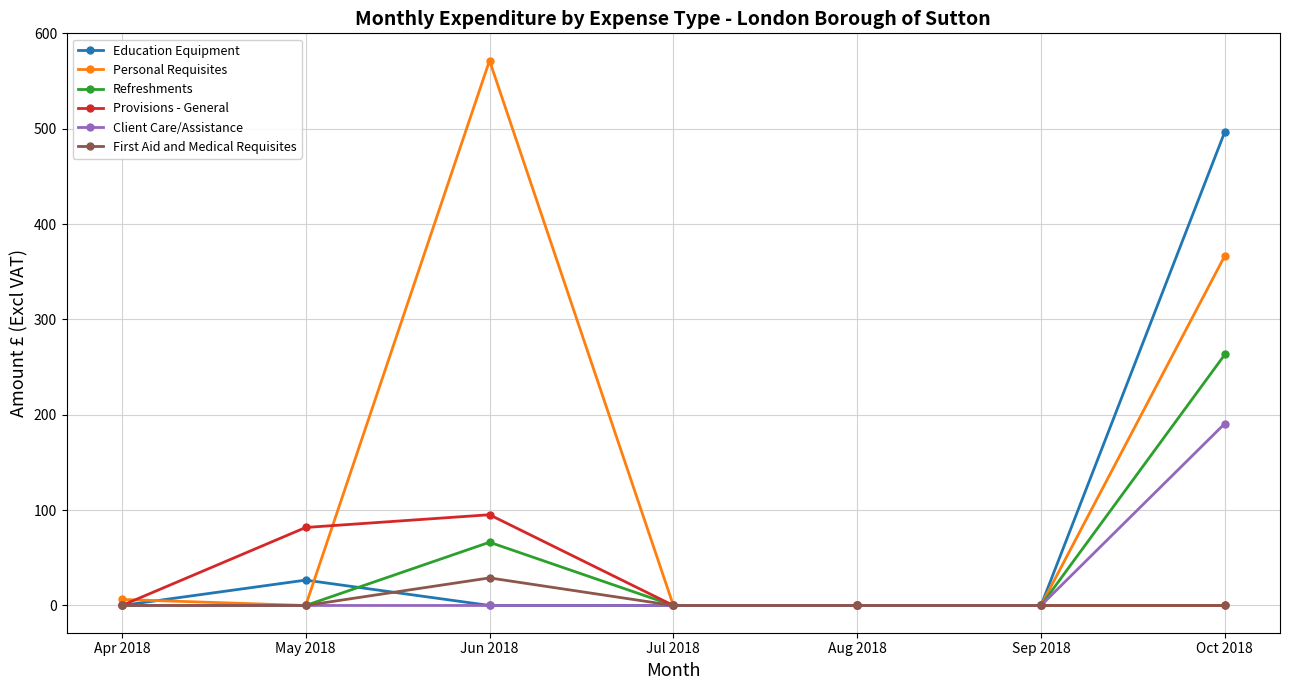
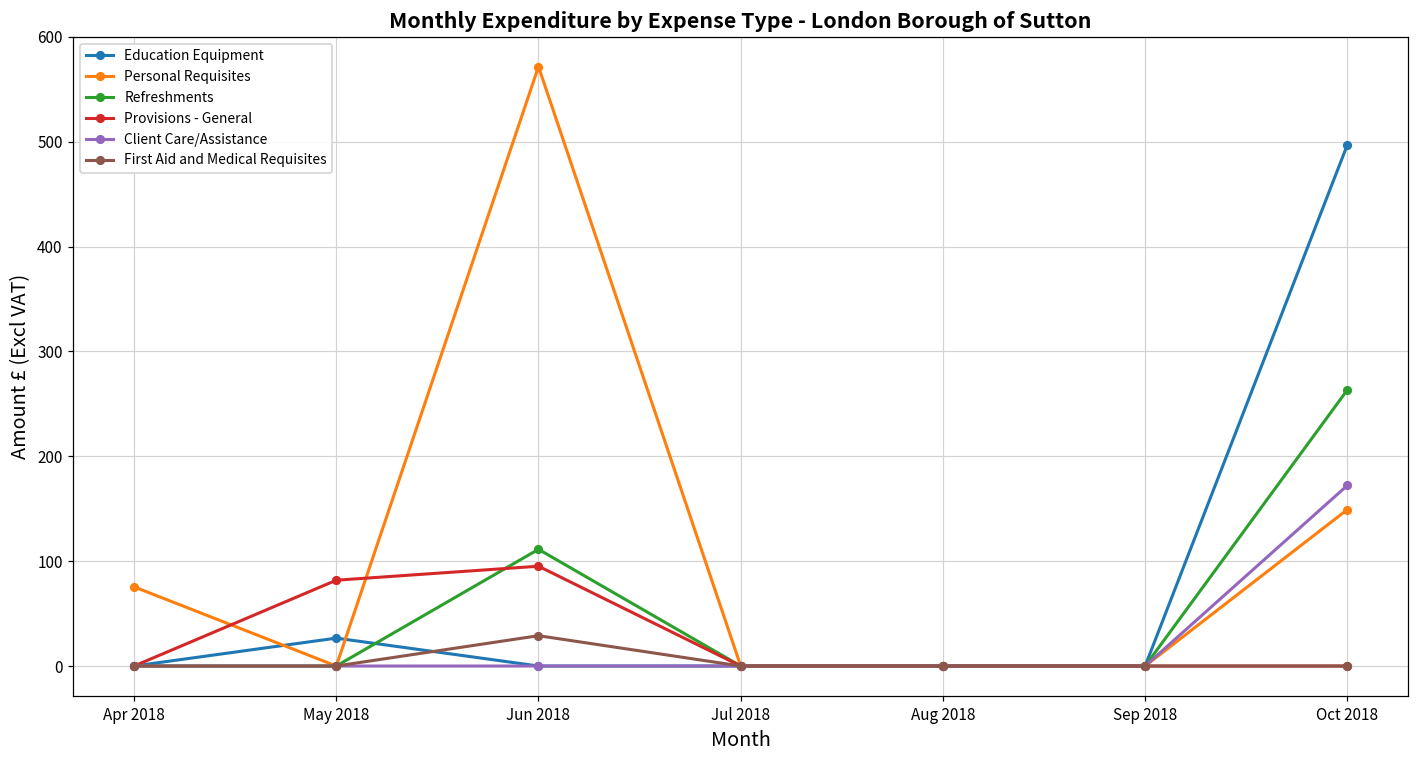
Personal Requisites, Apr 2018: 10 -> 80
Refreshments, Jun 2018: 70 -> 110
Personal Requisites, Oct 2018: 370 -> 150
Client Care/Assistance, Oct 2018: 190 -> 170
